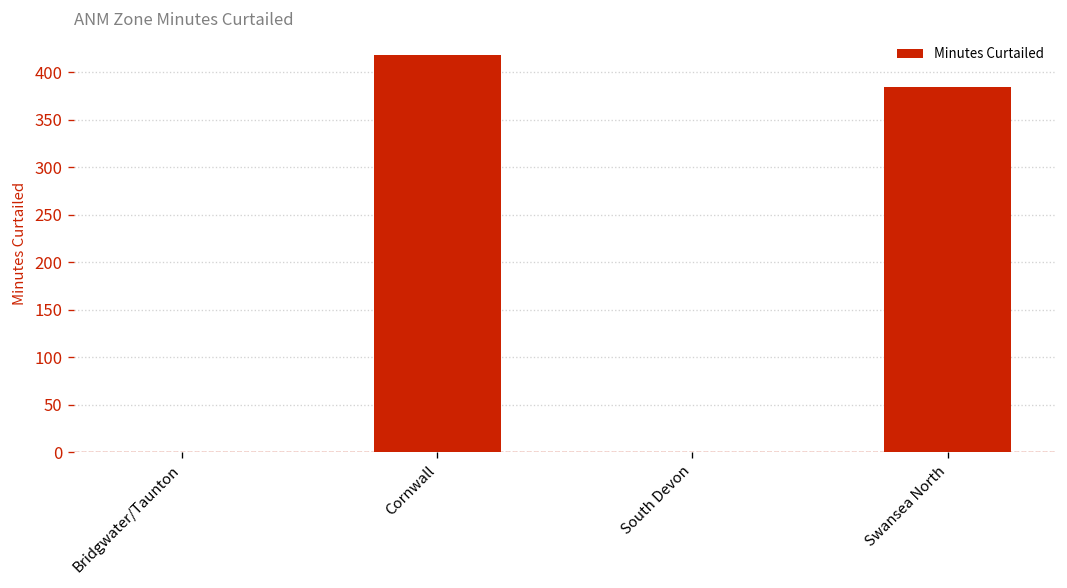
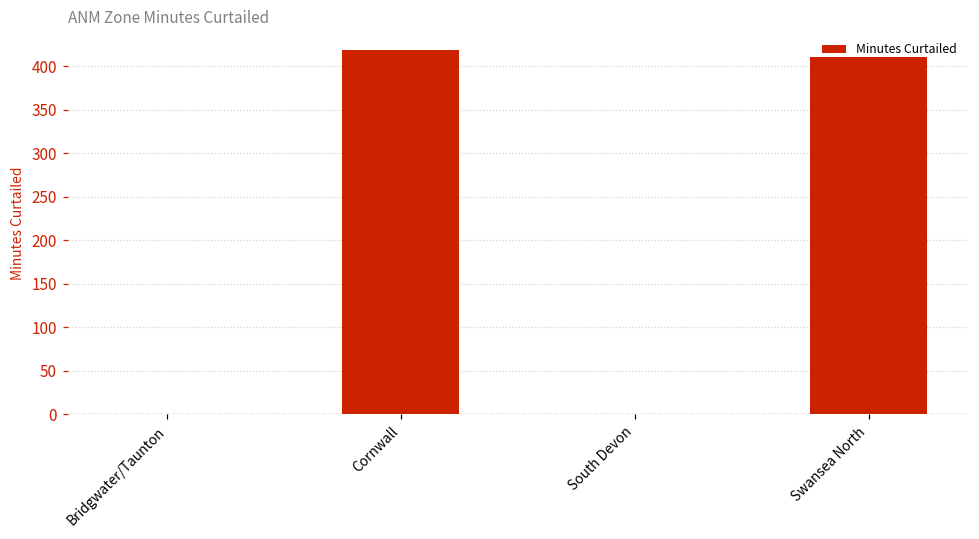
Swansea North: 380 -> 410
